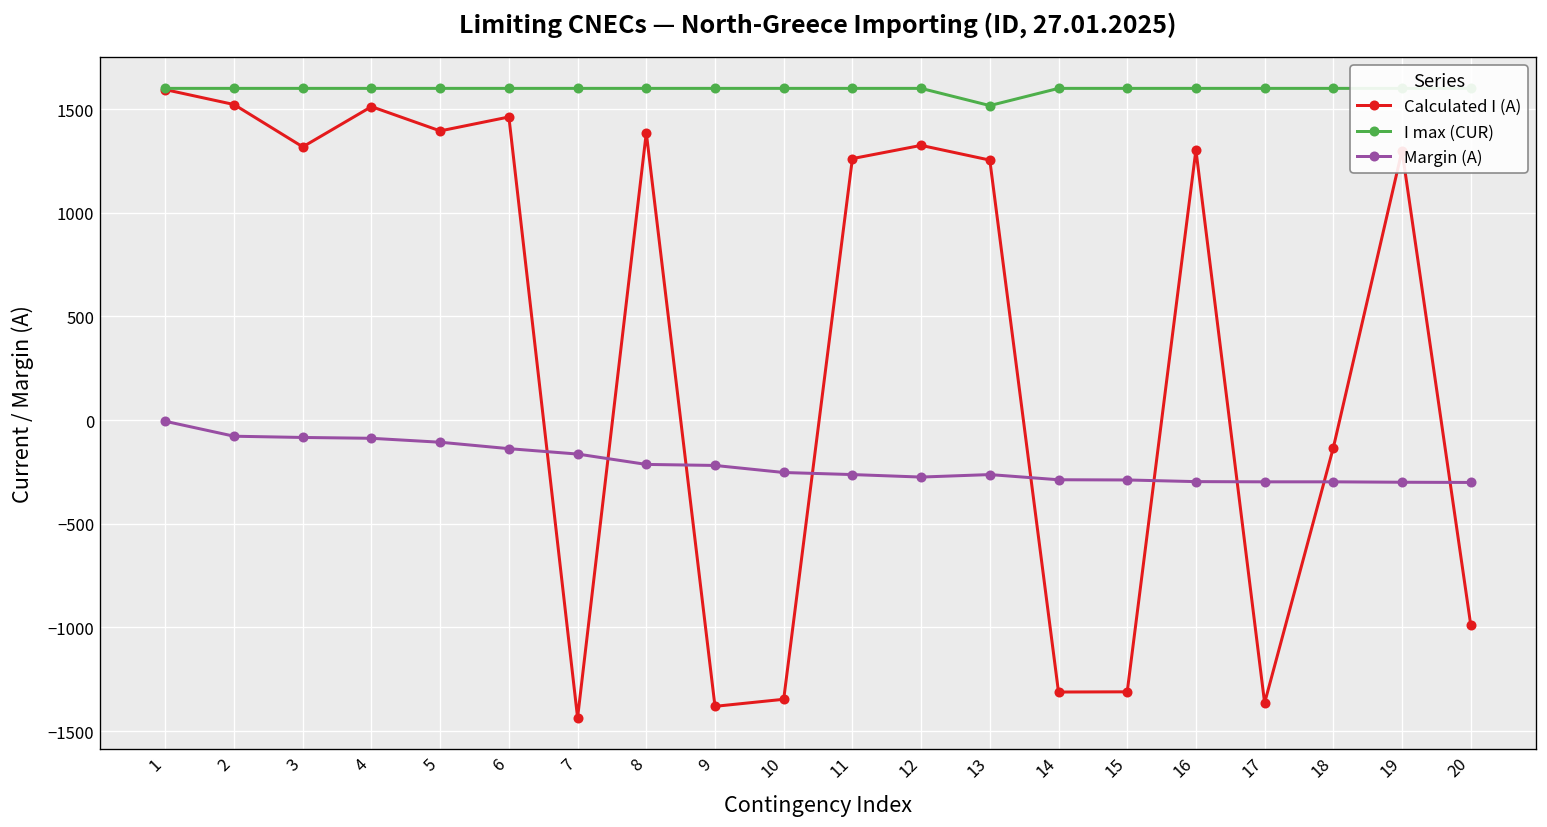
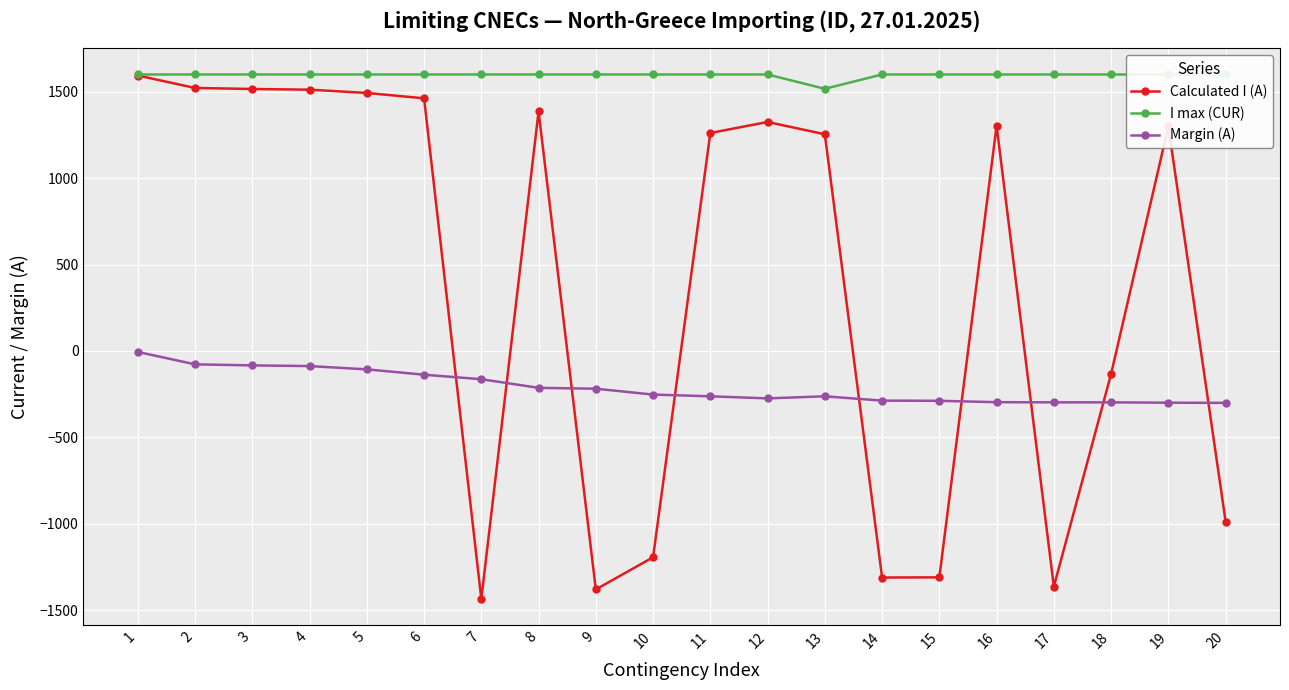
Calculated I (A), 3: 1320 -> 1520
Calculated I (A), 5: 1390 -> 1490
Calculated I (A), 10: -1350 -> -1190
